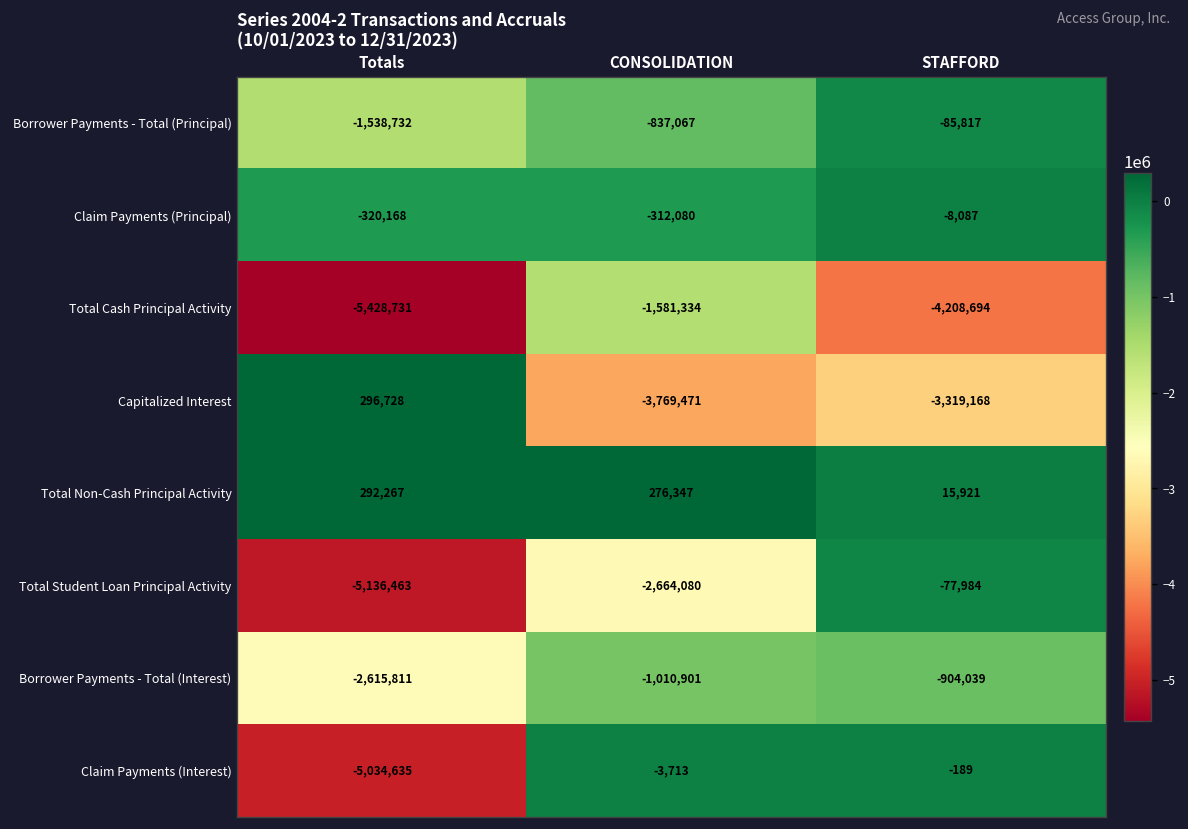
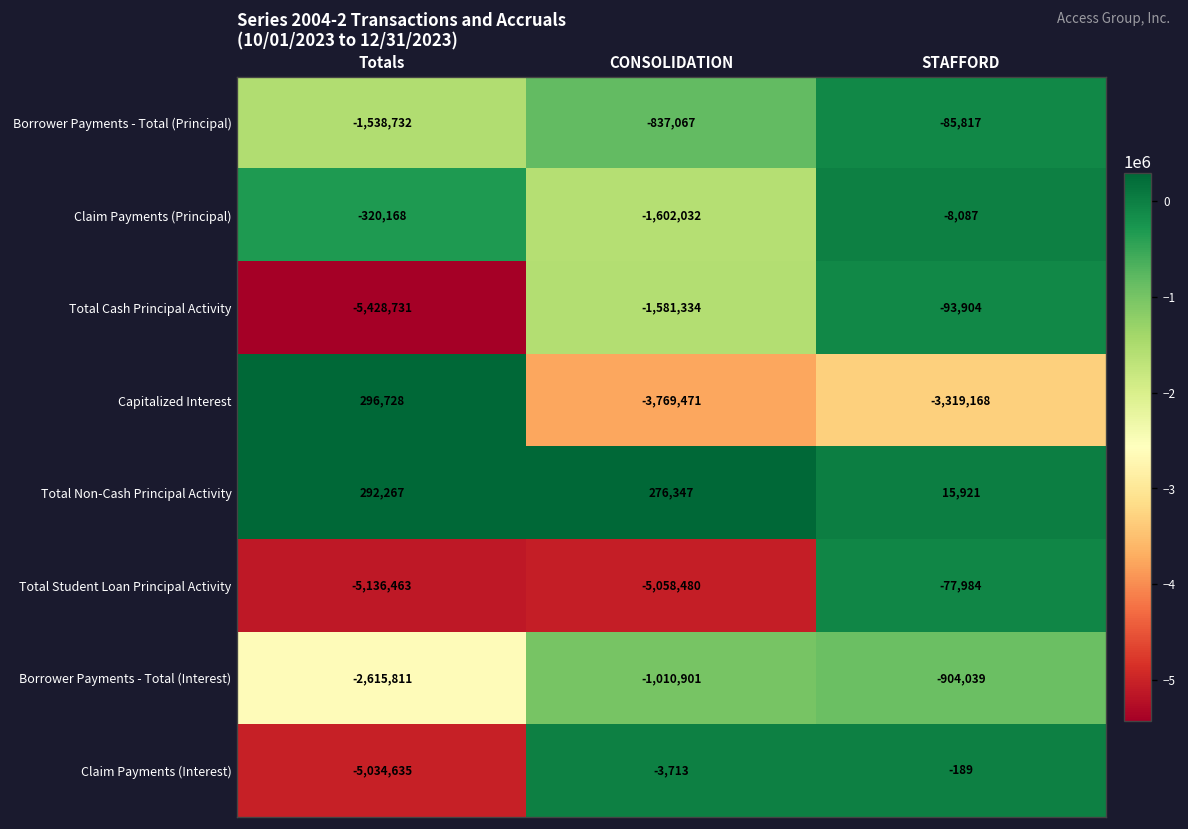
Claim Payments (Principal), CONSOLIDATION: -312,080 -> -1,602,032
Total Cash Principal Activity, STAFFORD: -4,208,694 -> -93,904
Total Student Loan Principal Activity, CONSOLIDATION: -2,664,080 -> -5,058,480
